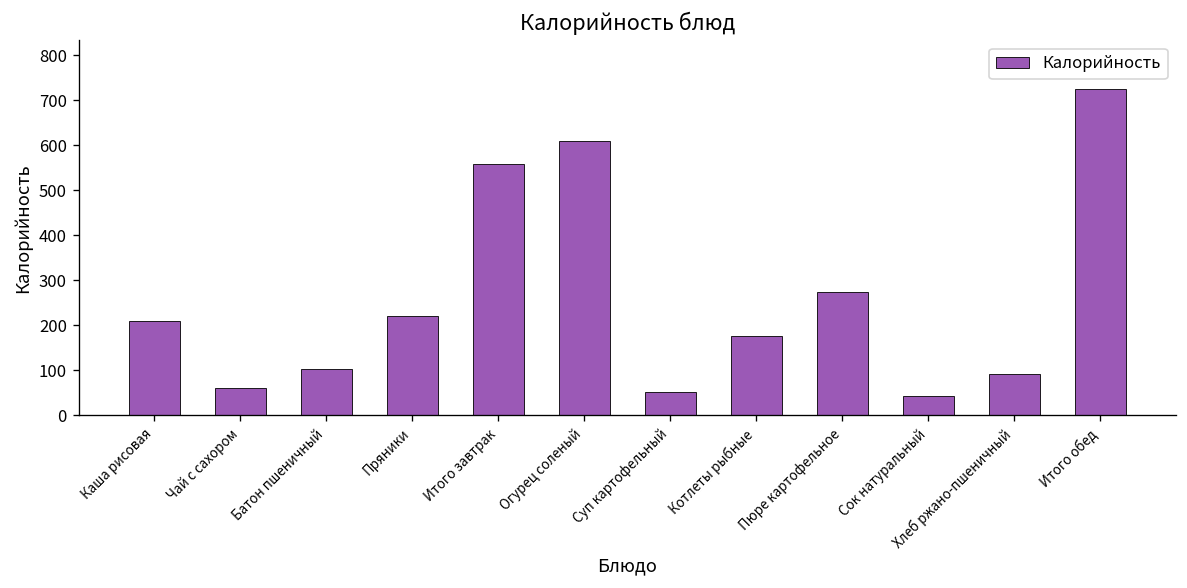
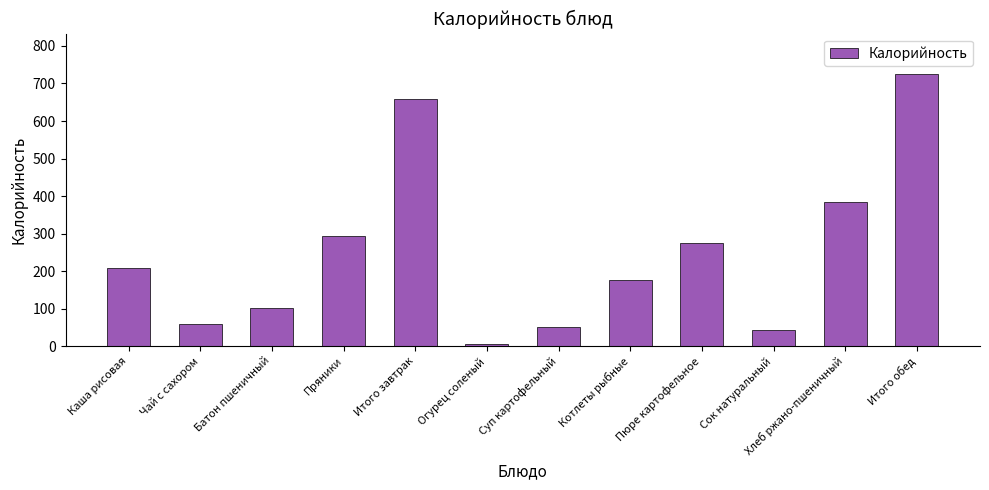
Пряники: 220 -> 290
Итого завтрак: 560 -> 660
Огурец соленый: 610 -> 10
Хлеб ржано-пшеничный: 90 -> 380
